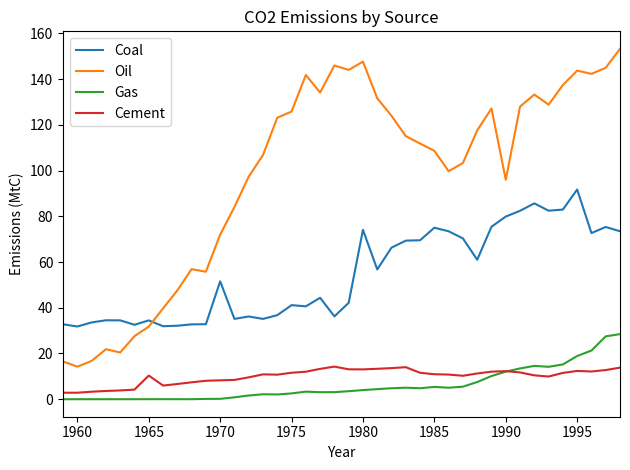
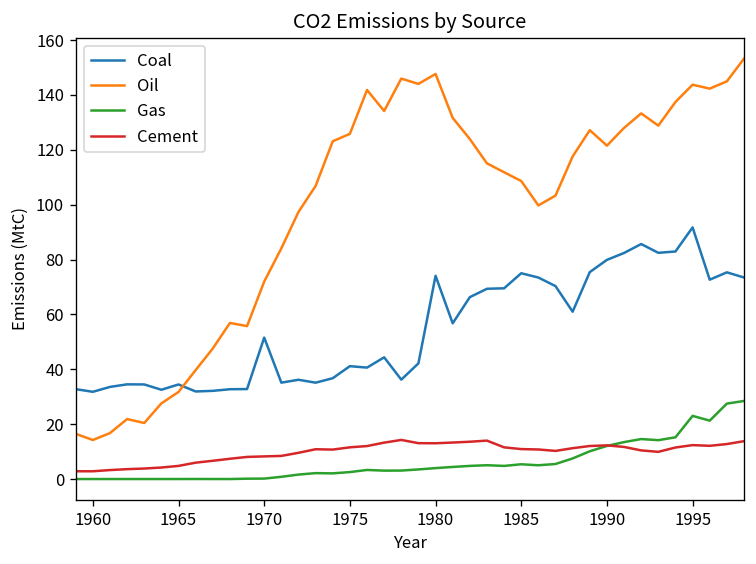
Cement, 1965: 10 -> 5
Oil, 1990: 96 -> 122
Gas, 1995: 19 -> 23
